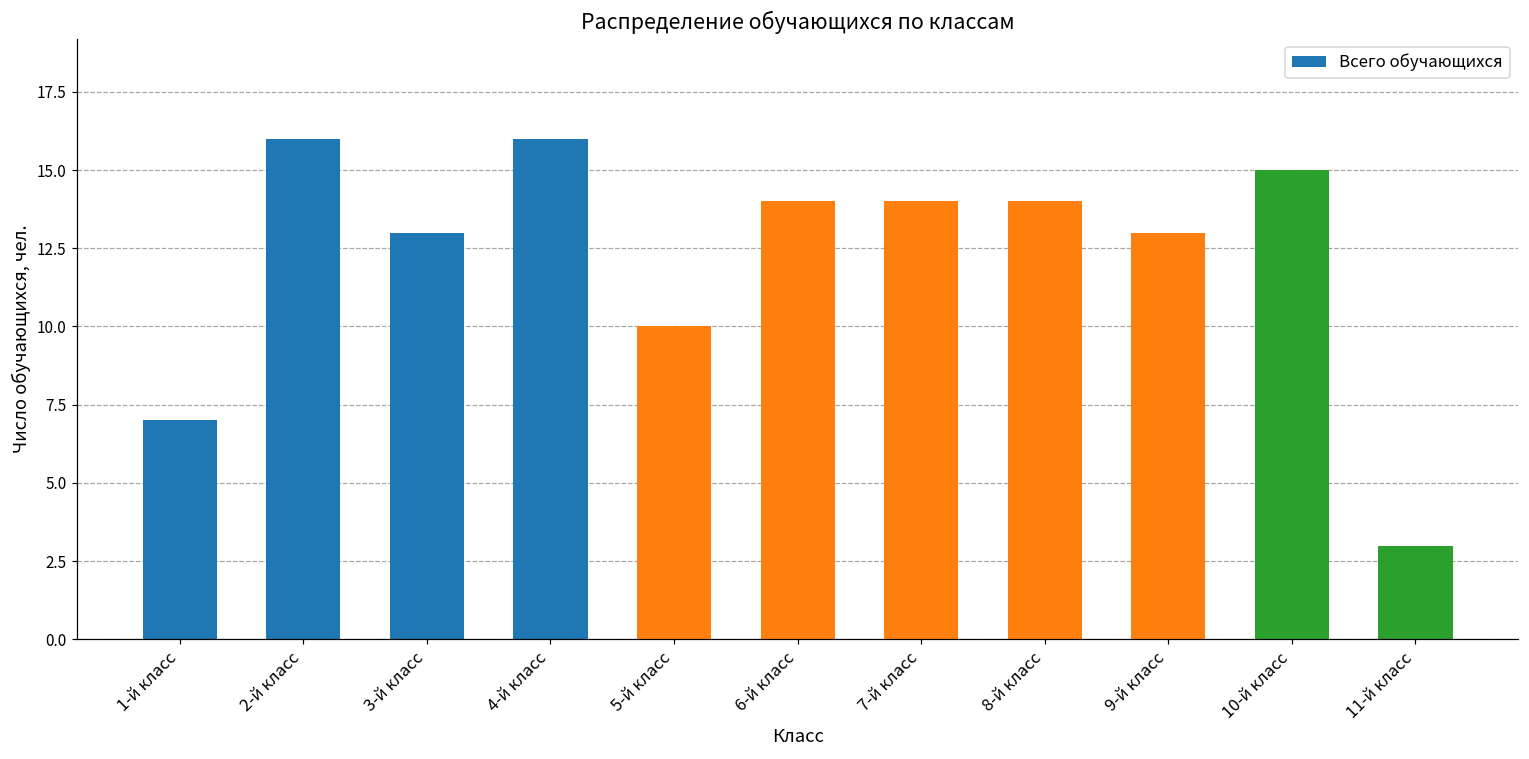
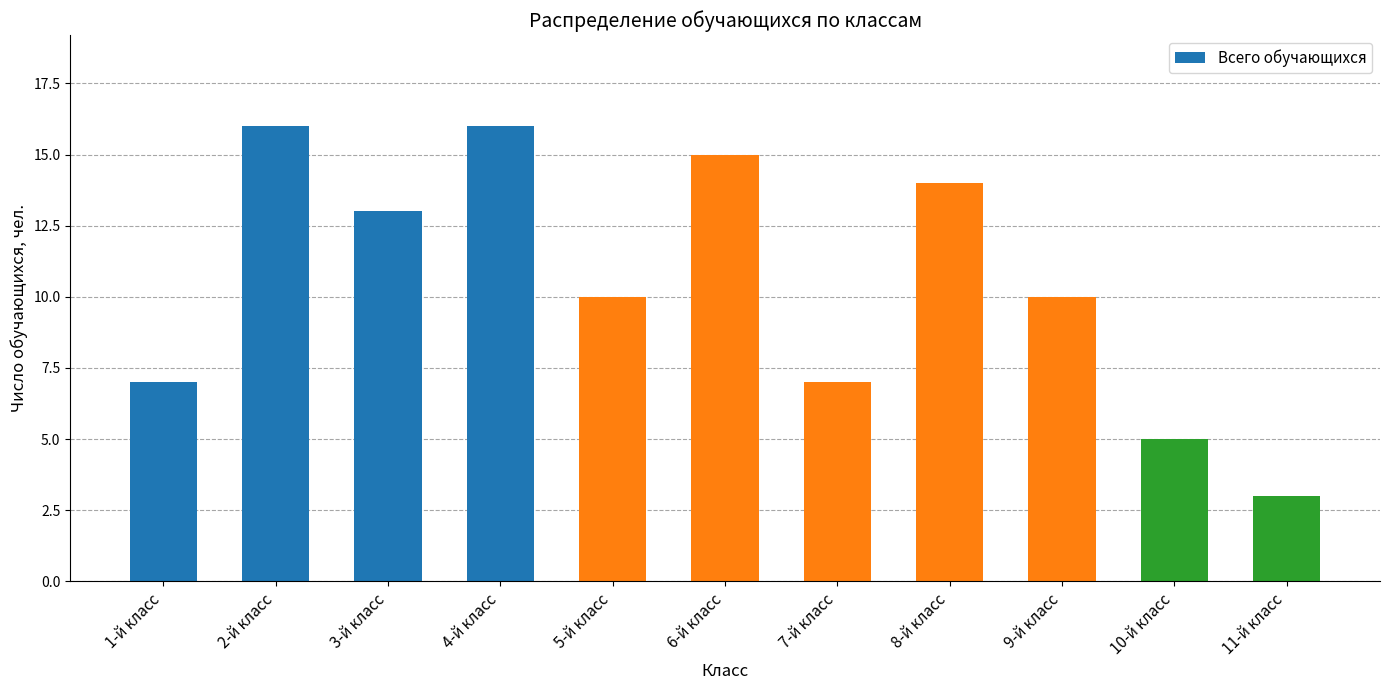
6-й класс: 14 -> 15
7-й класс: 14 -> 7
9-й класс: 13 -> 10
10-й класс: 15 -> 5
